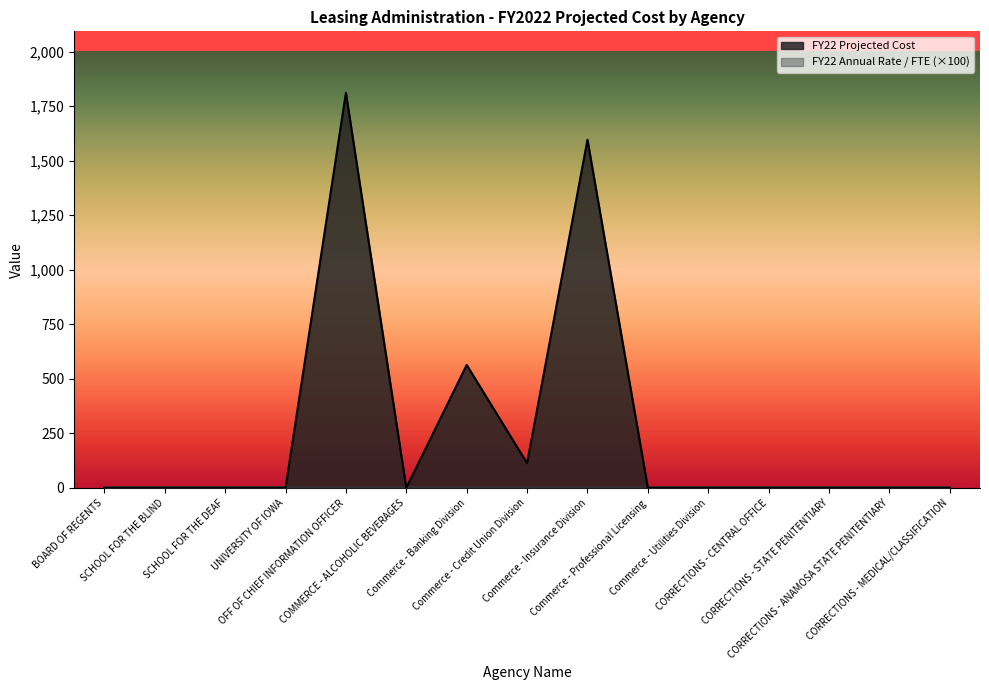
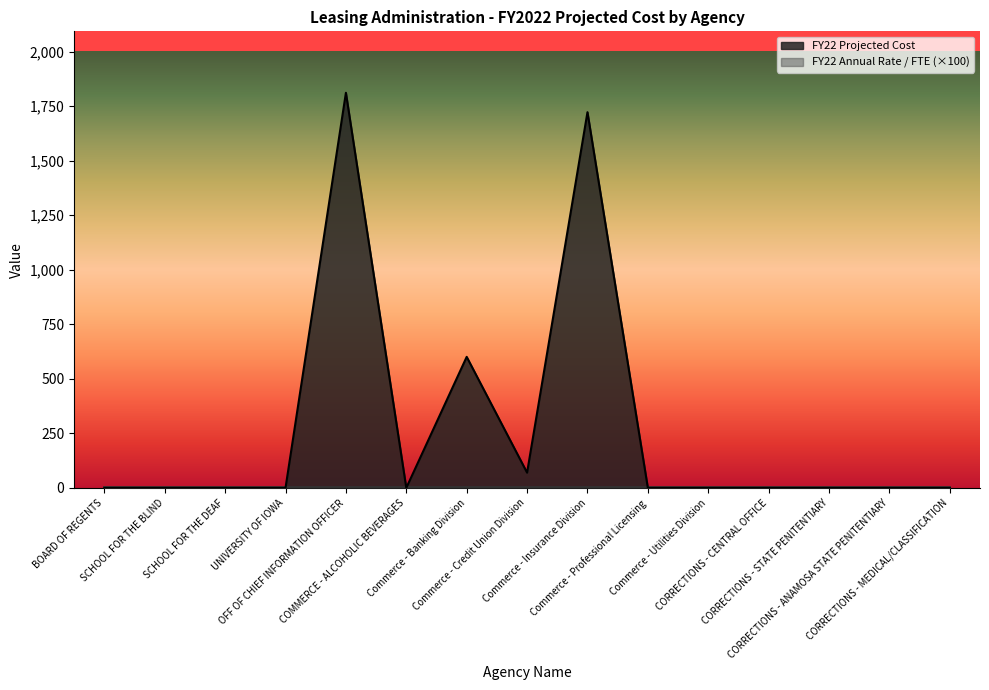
FY22 Projected Cost, Commerce - Banking Division: 560 -> 600
FY22 Projected Cost, Commerce - Credit Union Division: 110 -> 70
FY22 Projected Cost, Commerce - Insurance Division: 1,600 -> 1,720
